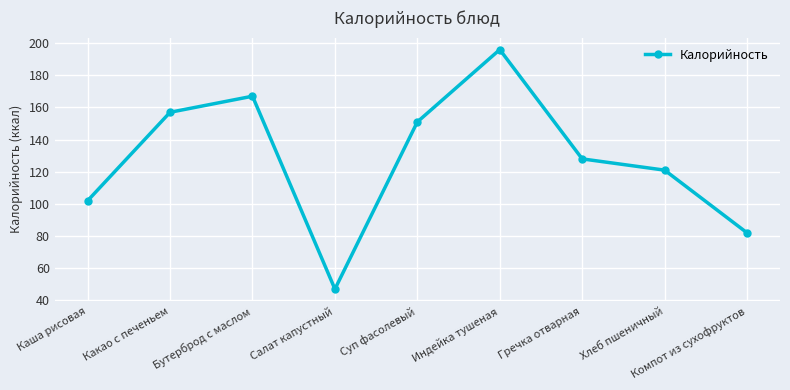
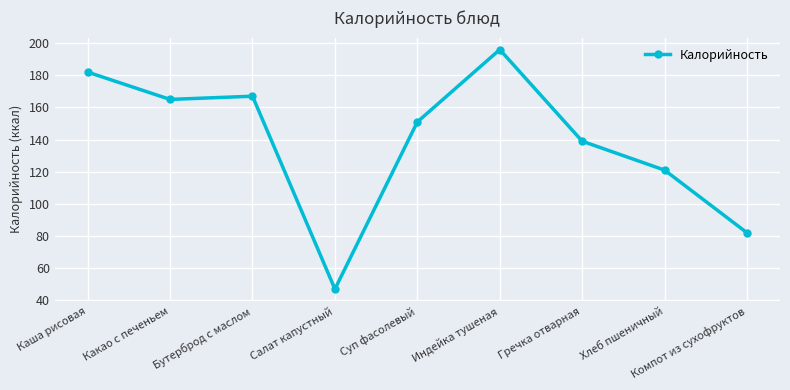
Каша рисовая: 102 -> 182
Какао с печеньем: 157 -> 165
Гречка отварная: 128 -> 139
